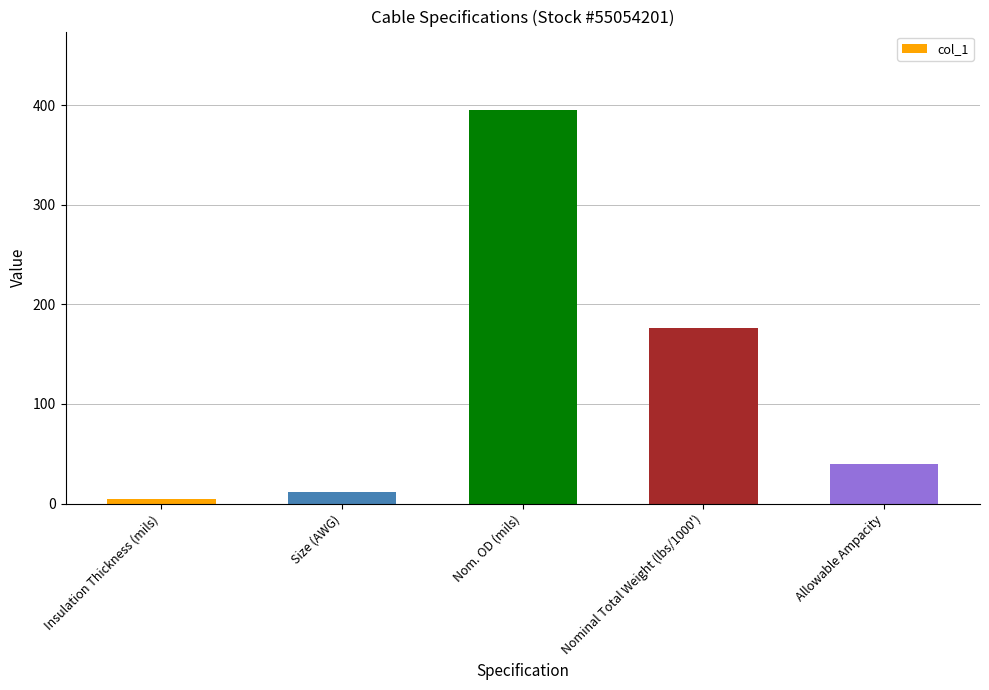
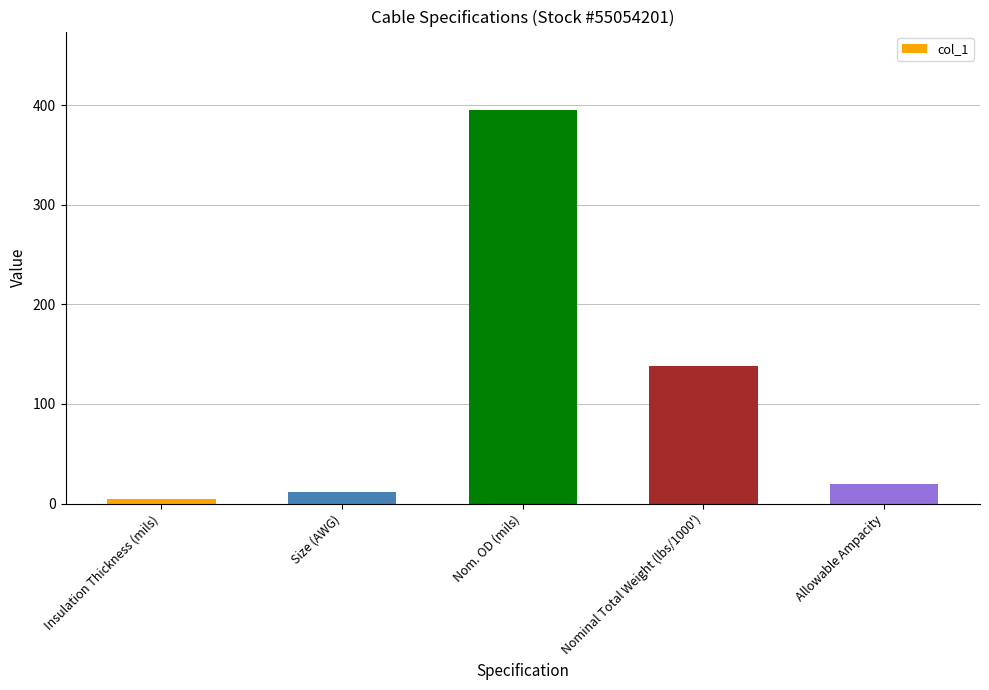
Nominal Total Weight (lbs/1000'): 180 -> 140
Allowable Ampacity: 40 -> 20
